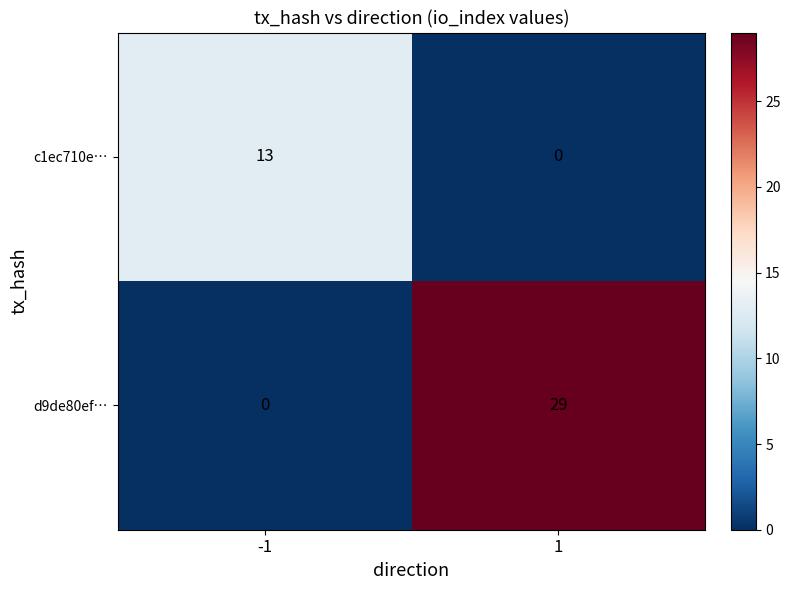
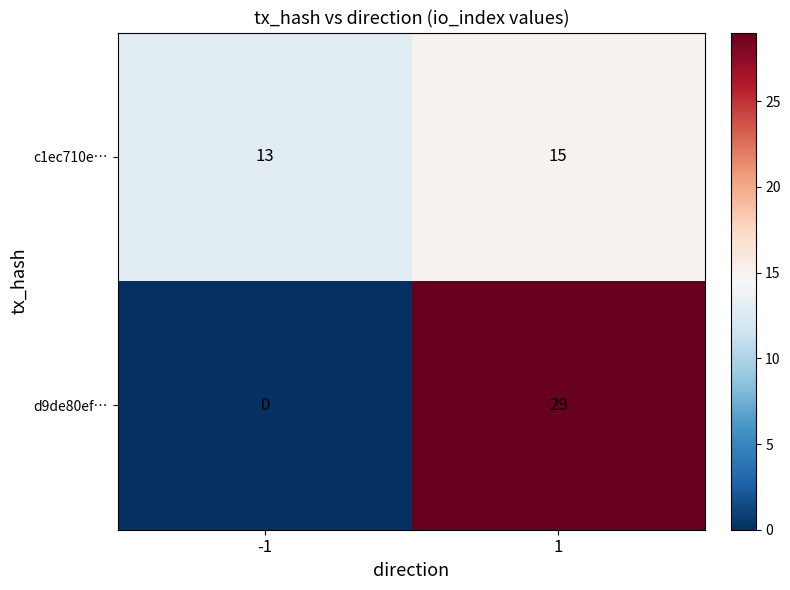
c1ec710e…, 1: 0 -> 15
